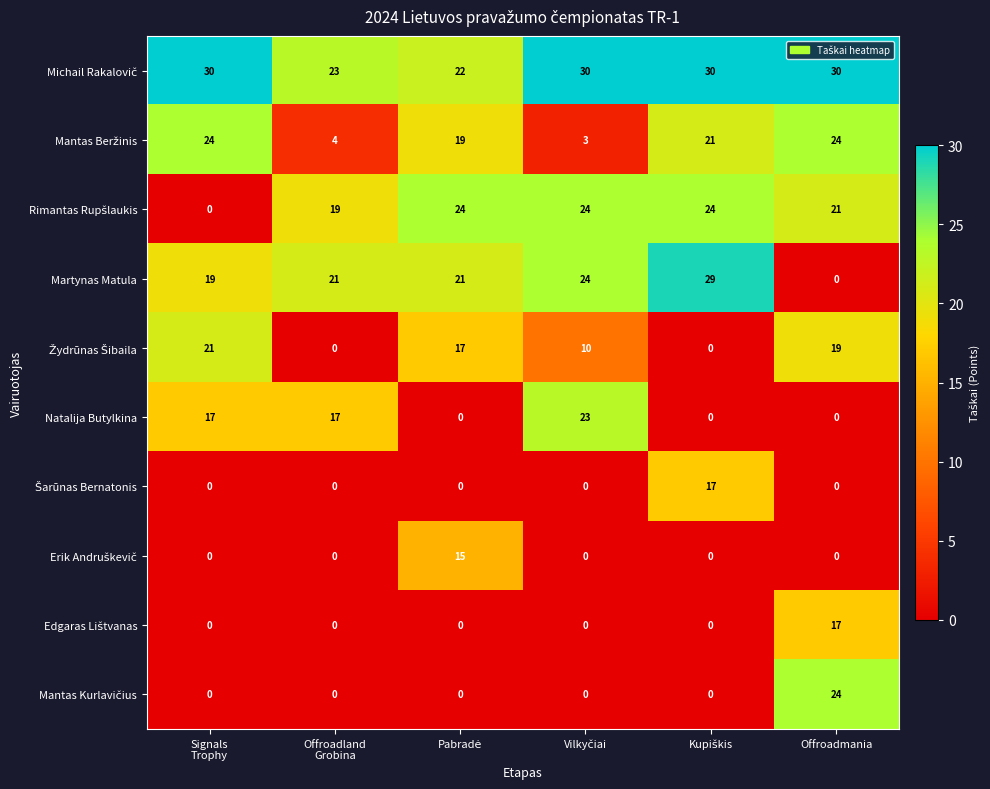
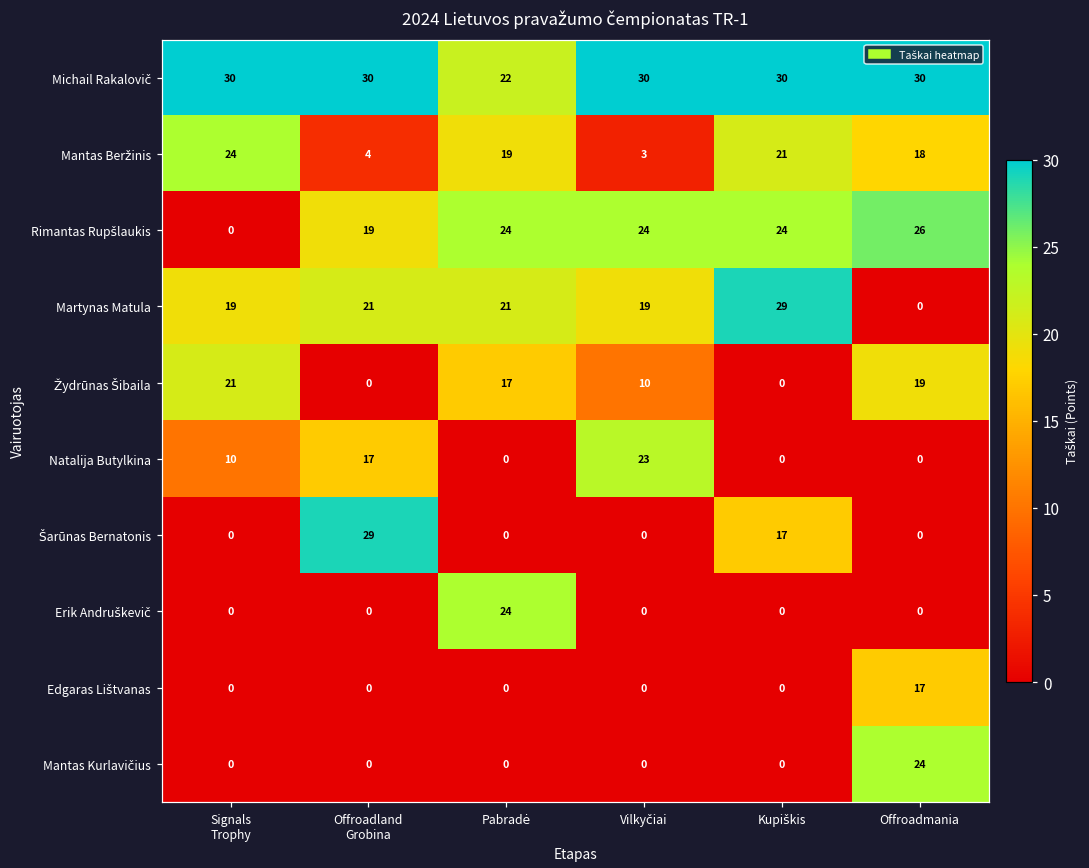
Michail Rakalovič, Offroadland Grobina: 23 -> 30
Mantas Beržinis, Offroadmania: 24 -> 18
Rimantas Rupšlaukis, Offroadmania: 21 -> 26
Martynas Matula, Vilkyčiai: 24 -> 19
Natalija Butylkina, Signals Trophy: 17 -> 10
Šarūnas Bernatonis, Offroadland Grobina: 0 -> 29
Erik Andruškevič, Pabradė: 15 -> 24
